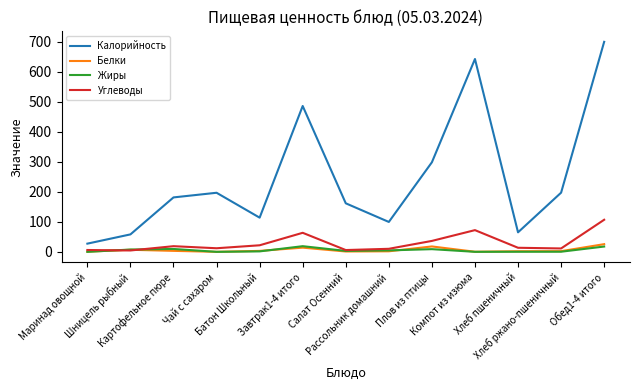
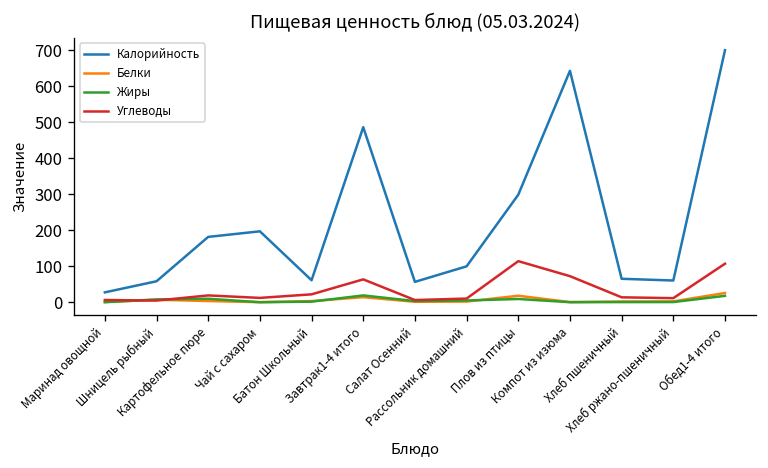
Калорийность, Батон Школьный: 110 -> 60
Калорийность, Салат Осенний: 160 -> 60
Углеводы, Плов из птицы: 40 -> 110
Калорийность, Хлеб ржано-пшеничный: 200 -> 60
